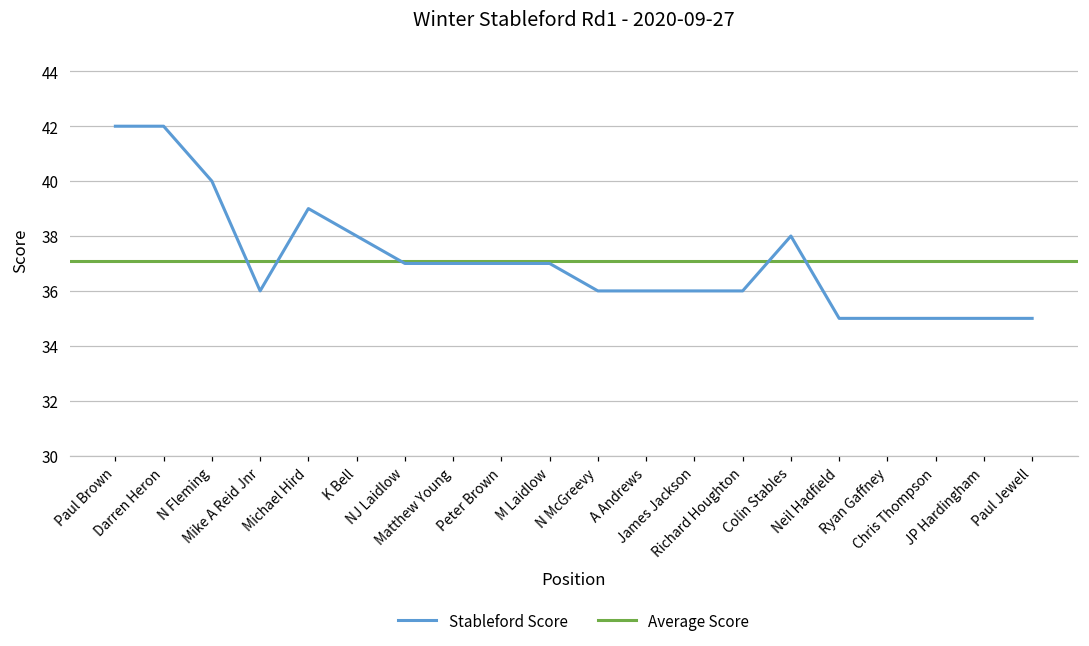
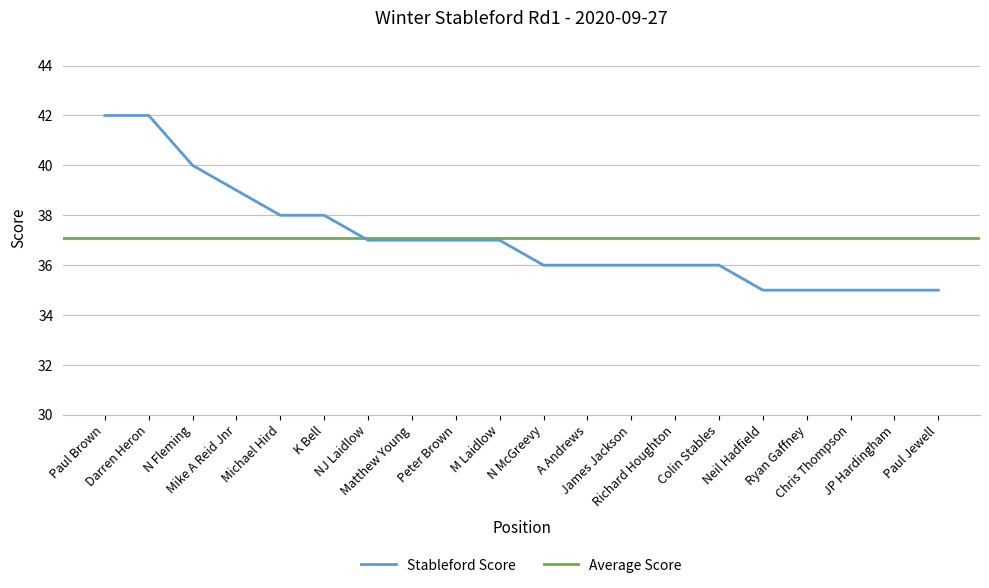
Mike A Reid Jnr: 36 -> 39
Michael Hird: 39 -> 38
Colin Stables: 38 -> 36
